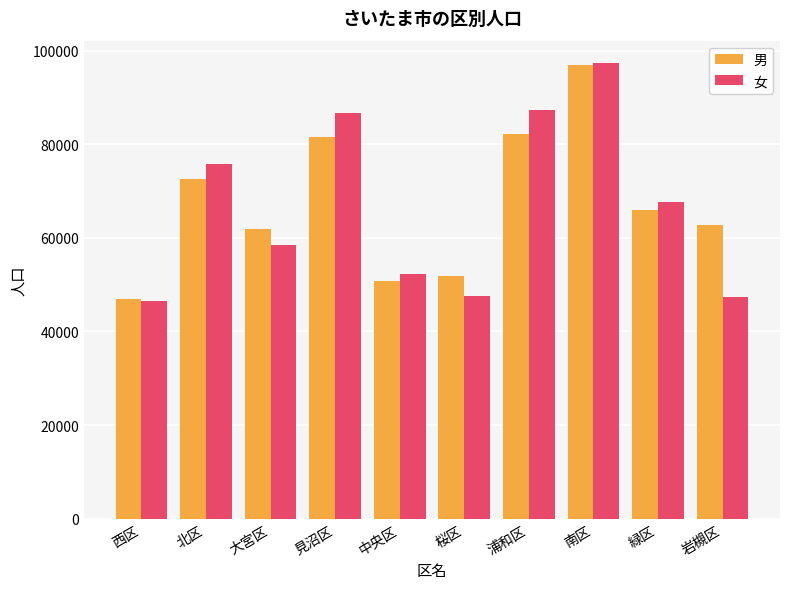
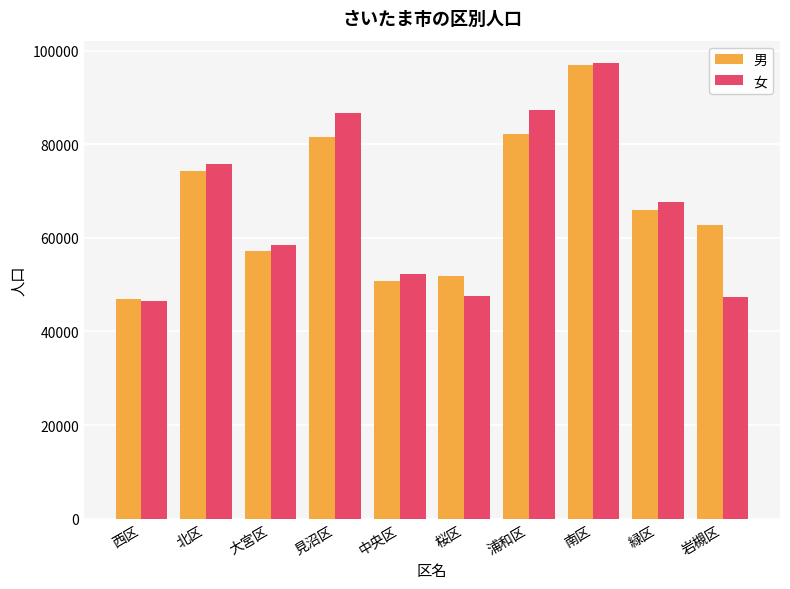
男, 北区: 73000 -> 74000
男, 大宮区: 62000 -> 57000
